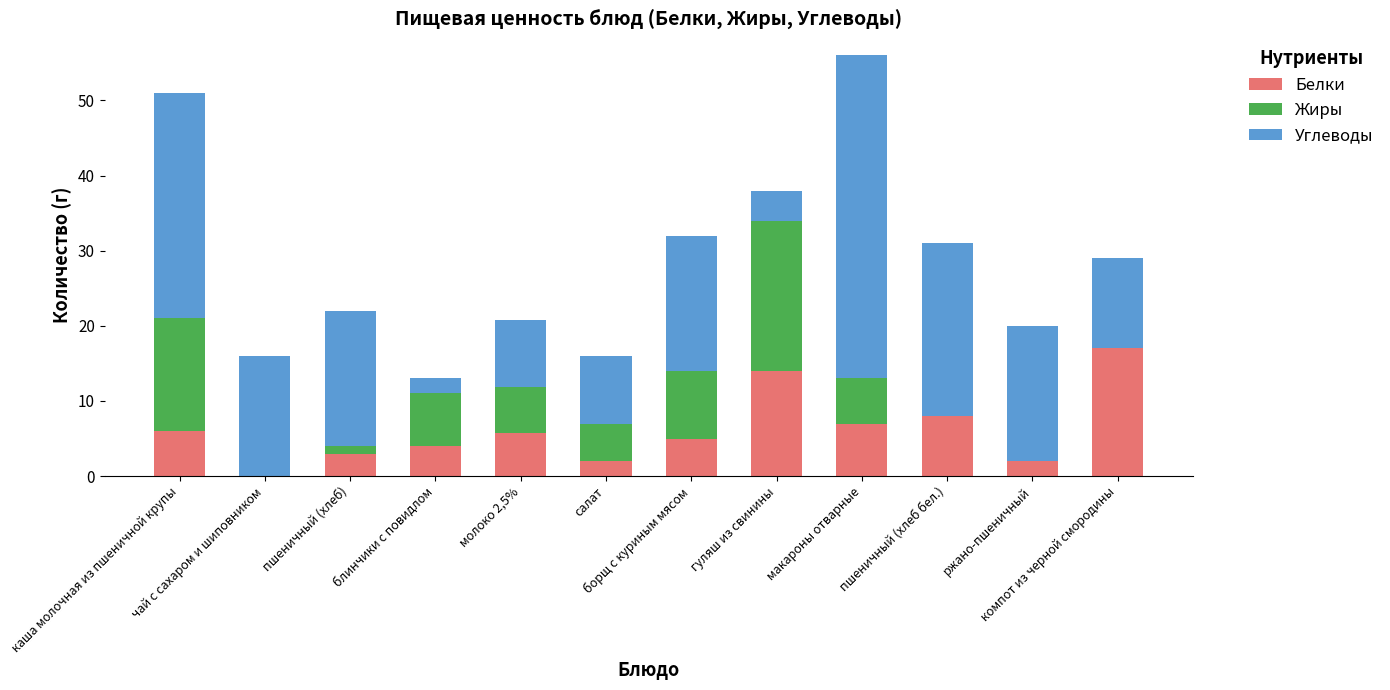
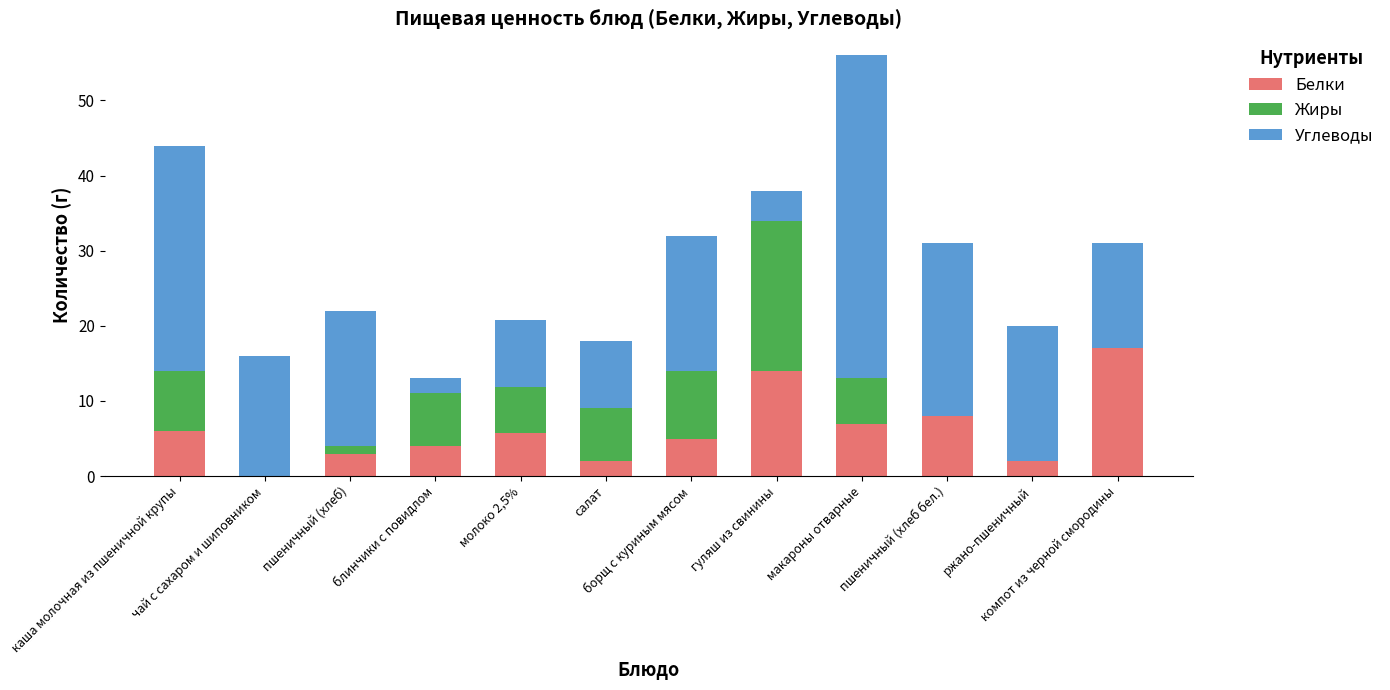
Жиры, каша молочная из пшеничной крупы: 15 -> 8
Жиры, салат: 5 -> 7
Углеводы, компот из черной смородины: 12 -> 14
